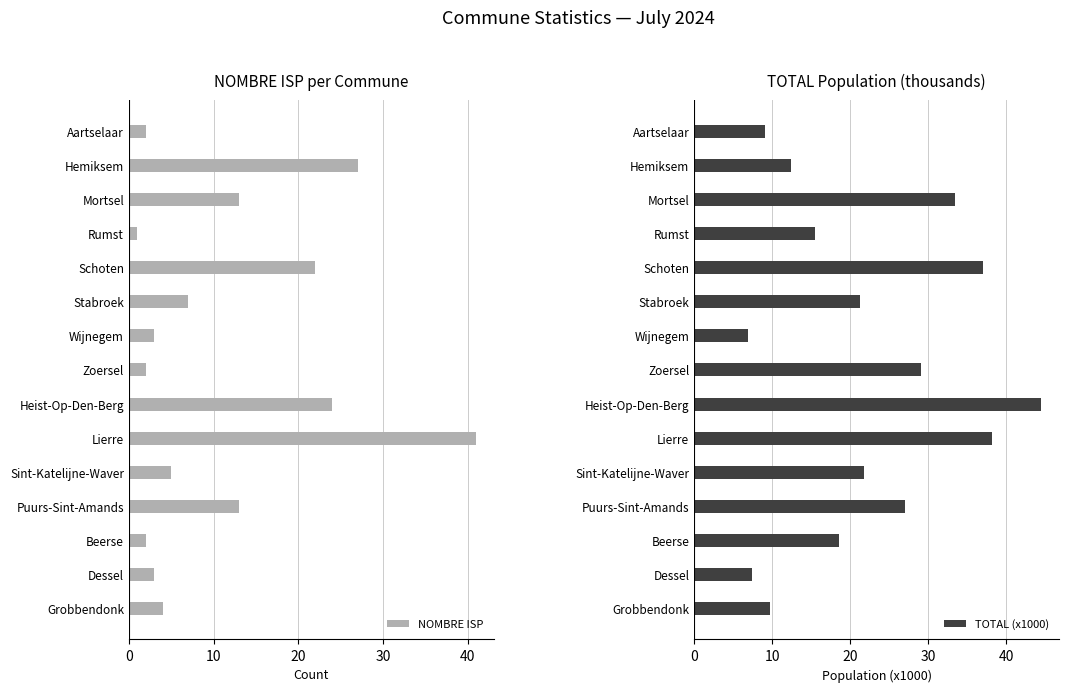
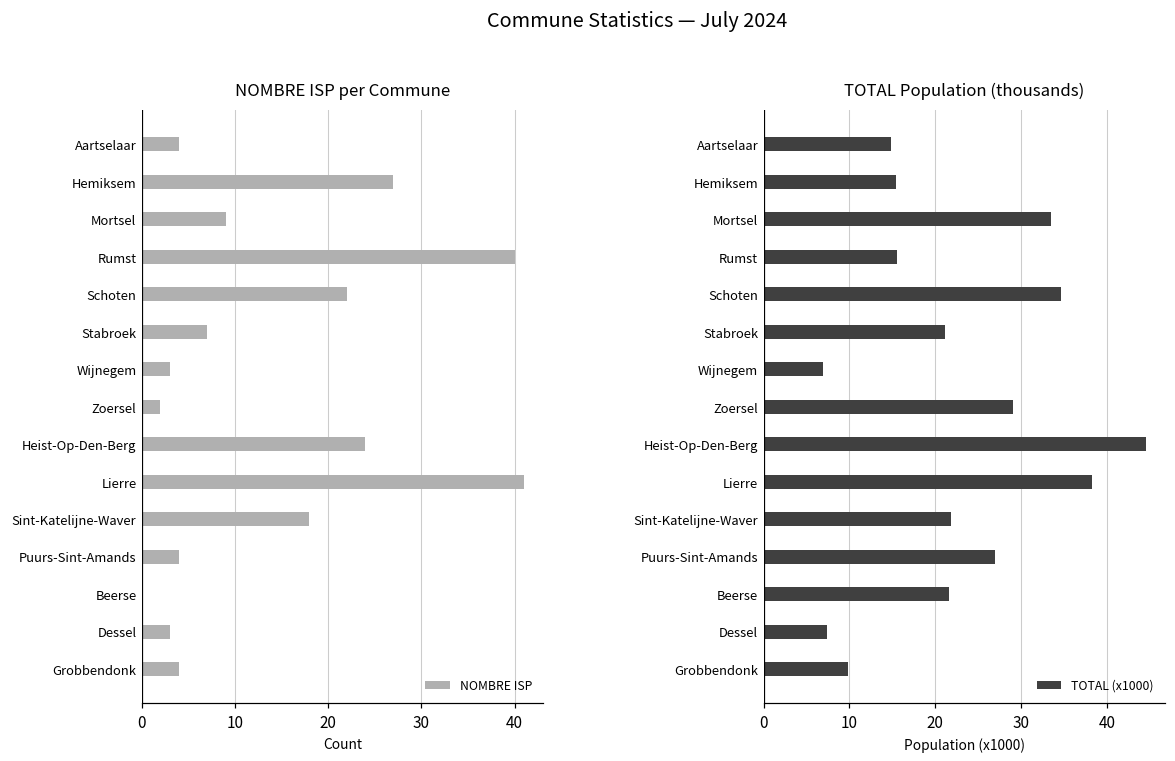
NOMBRE ISP per Commune, Aartselaar: 2 -> 4
NOMBRE ISP per Commune, Mortsel: 13 -> 9
NOMBRE ISP per Commune, Rumst: 1 -> 40
NOMBRE ISP per Commune, Sint-Katelijne-Waver: 5 -> 18
NOMBRE ISP per Commune, Puurs-Sint-Amands: 13 -> 4
NOMBRE ISP per Commune, Beerse: 2 -> 0
TOTAL Population (thousands), Aartselaar: 9 -> 15
TOTAL Population (thousands), Hemiksem: 12 -> 15
TOTAL Population (thousands), Schoten: 37 -> 35
TOTAL Population (thousands), Beerse: 19 -> 22
